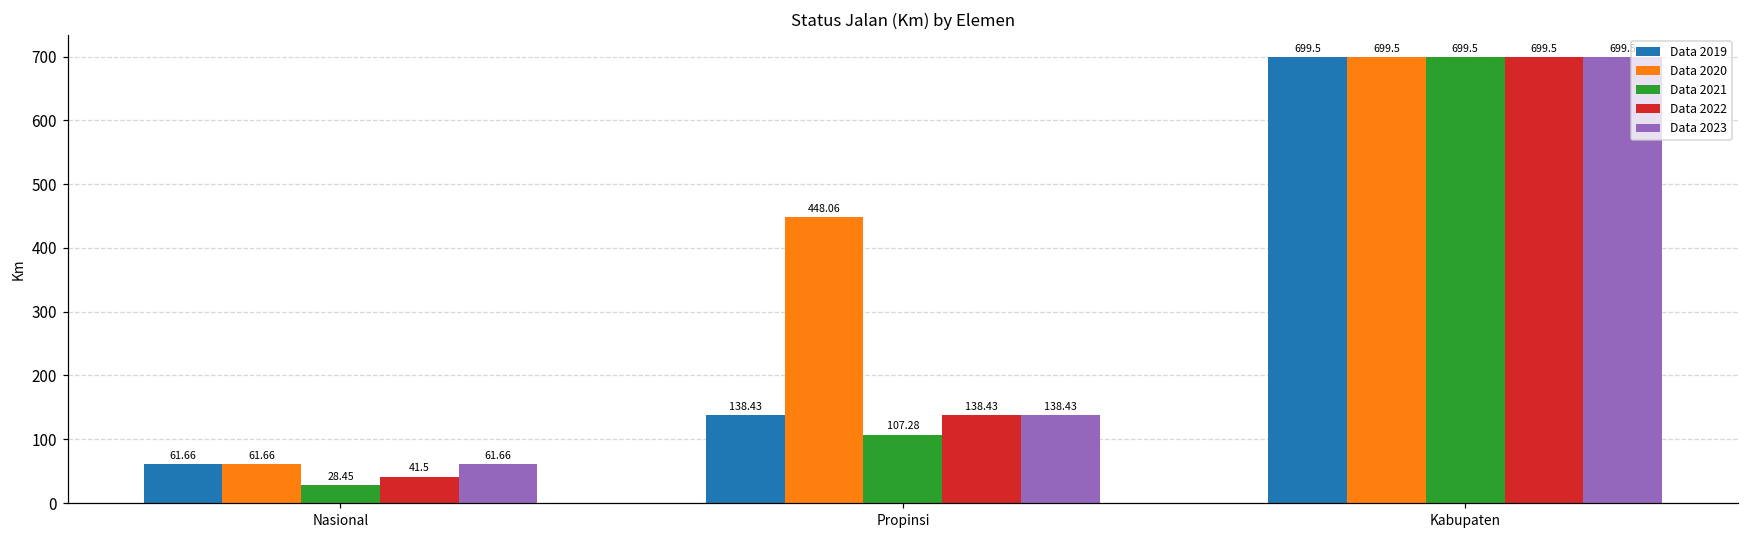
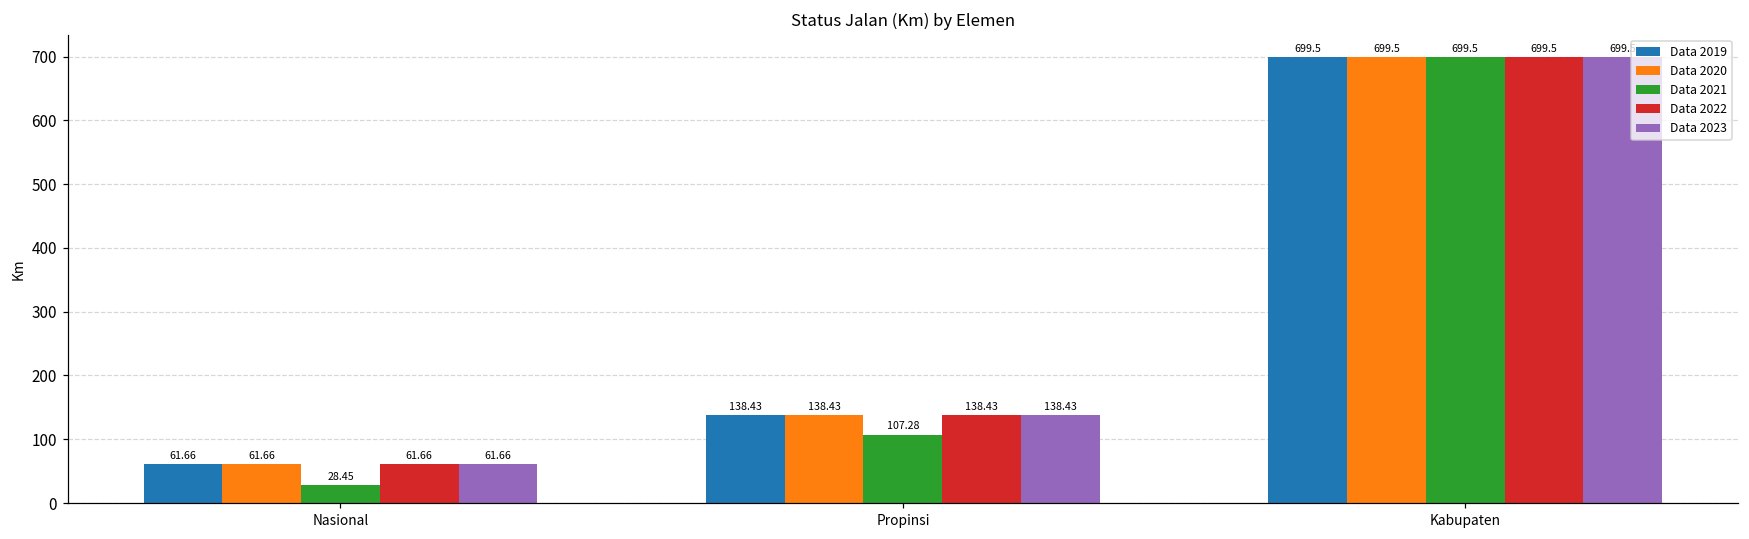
Data 2022, Nasional: 41.5 -> 61.66
Data 2020, Propinsi: 448.06 -> 138.43
